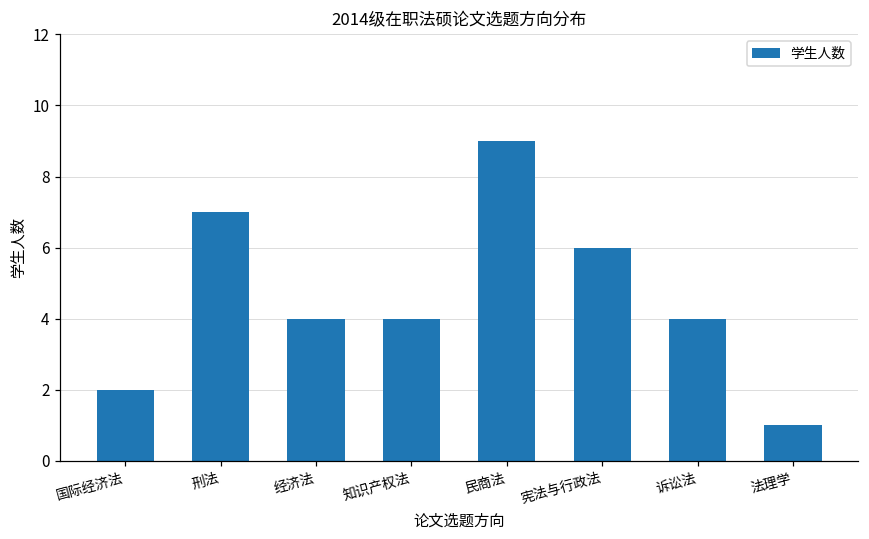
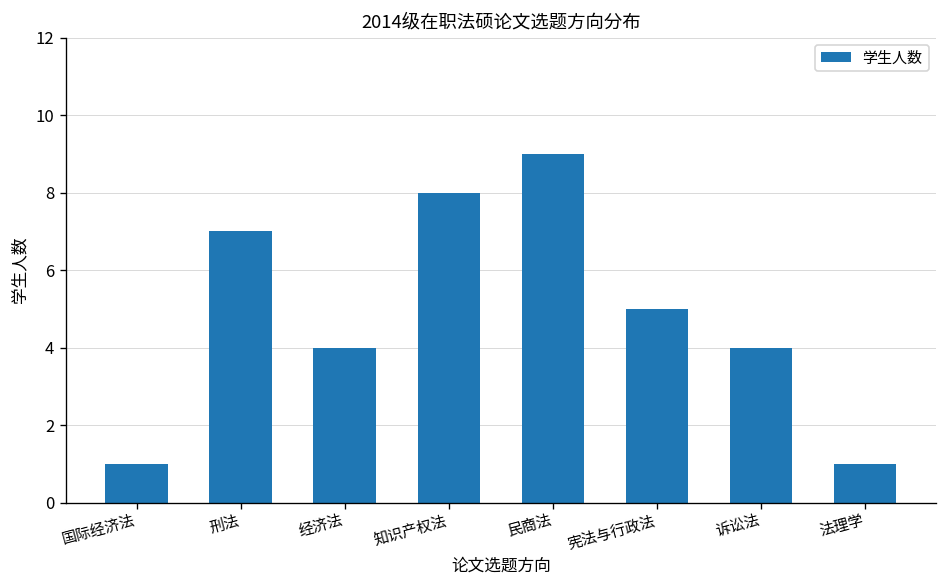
国际经济法: 2 -> 1
知识产权法: 4 -> 8
宪法与行政法: 6 -> 5
